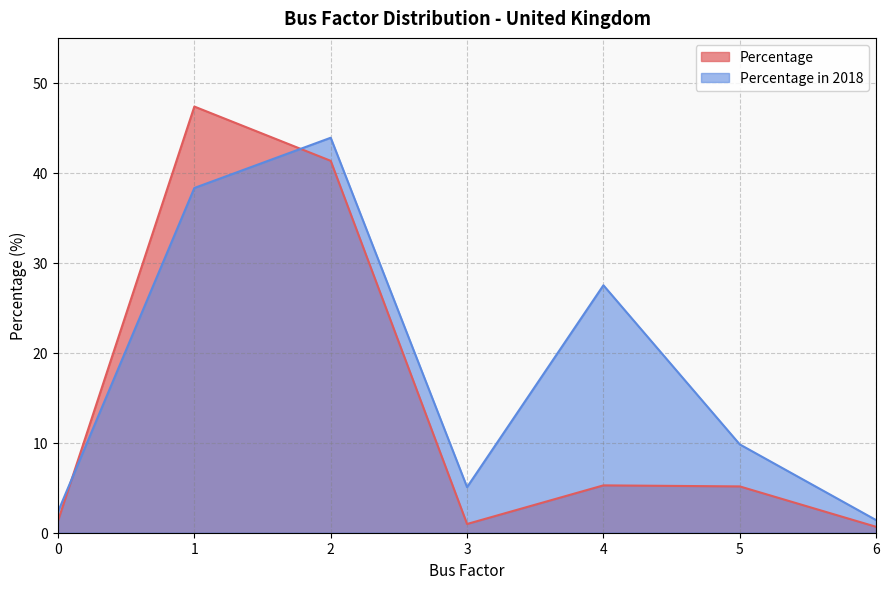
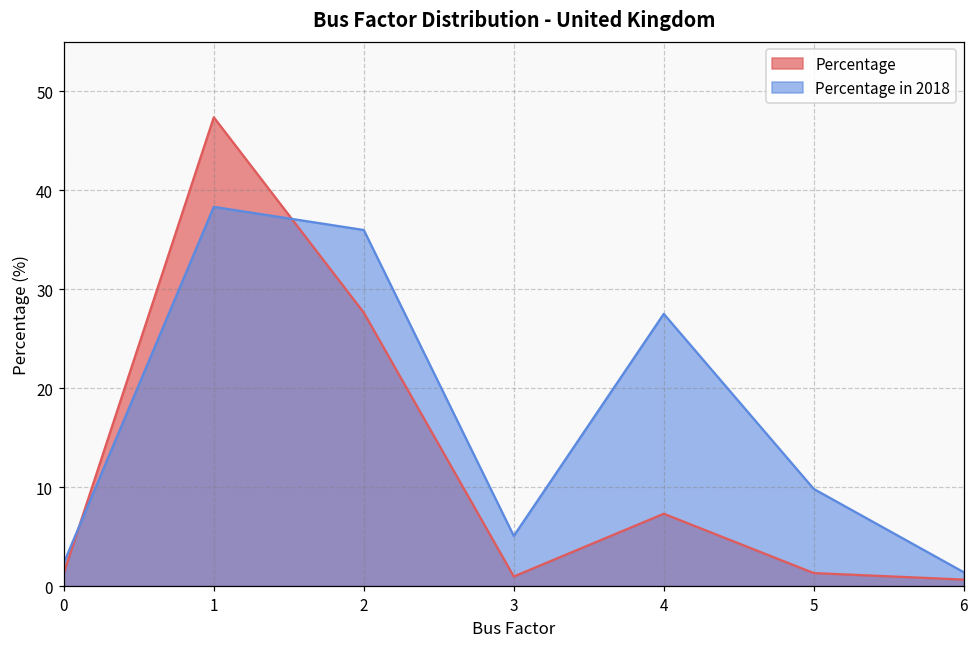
Percentage, 2: 41 -> 28
Percentage in 2018, 2: 44 -> 36
Percentage, 4: 5 -> 7
Percentage, 5: 5 -> 1
